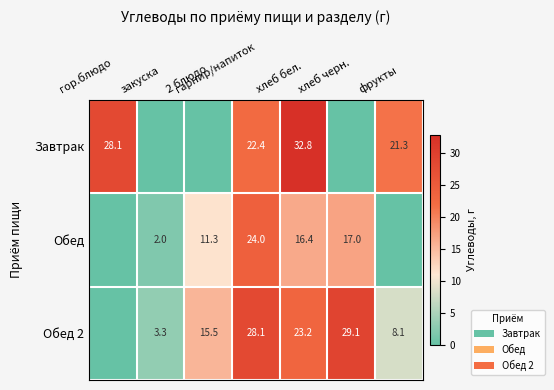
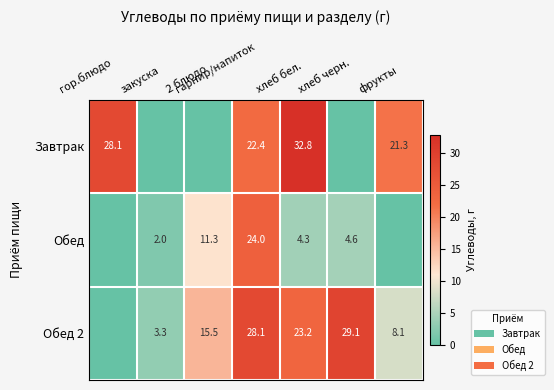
Обед, хлеб бел.: 16.4 -> 4.3
Обед, хлеб черн.: 17.0 -> 4.6
